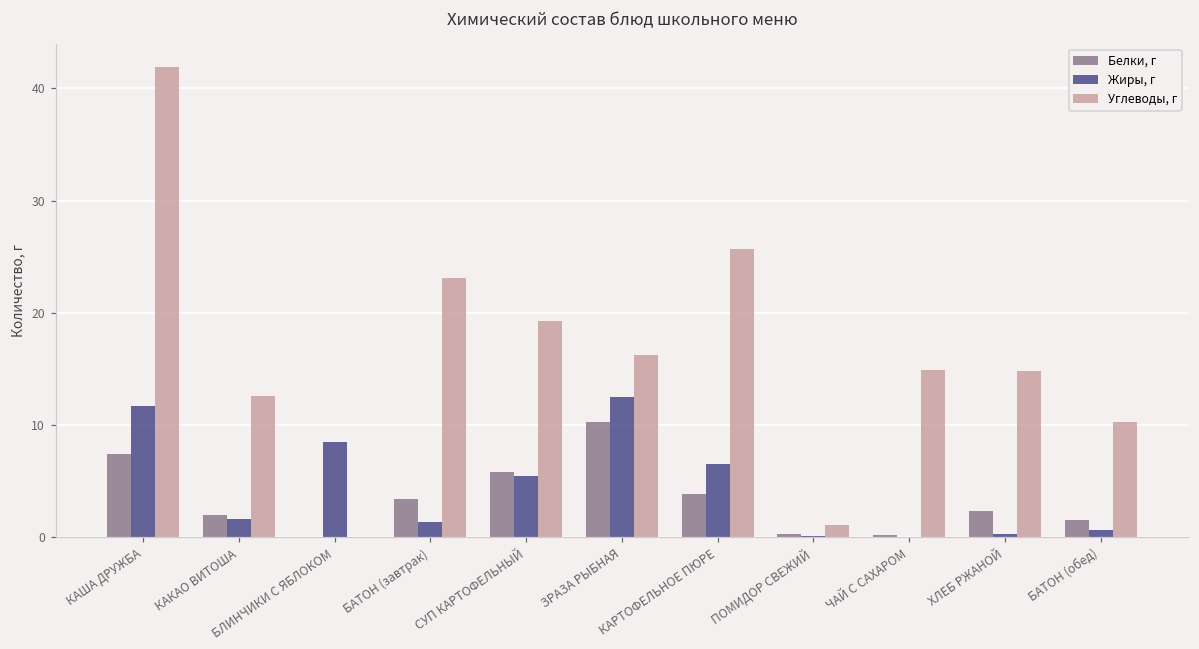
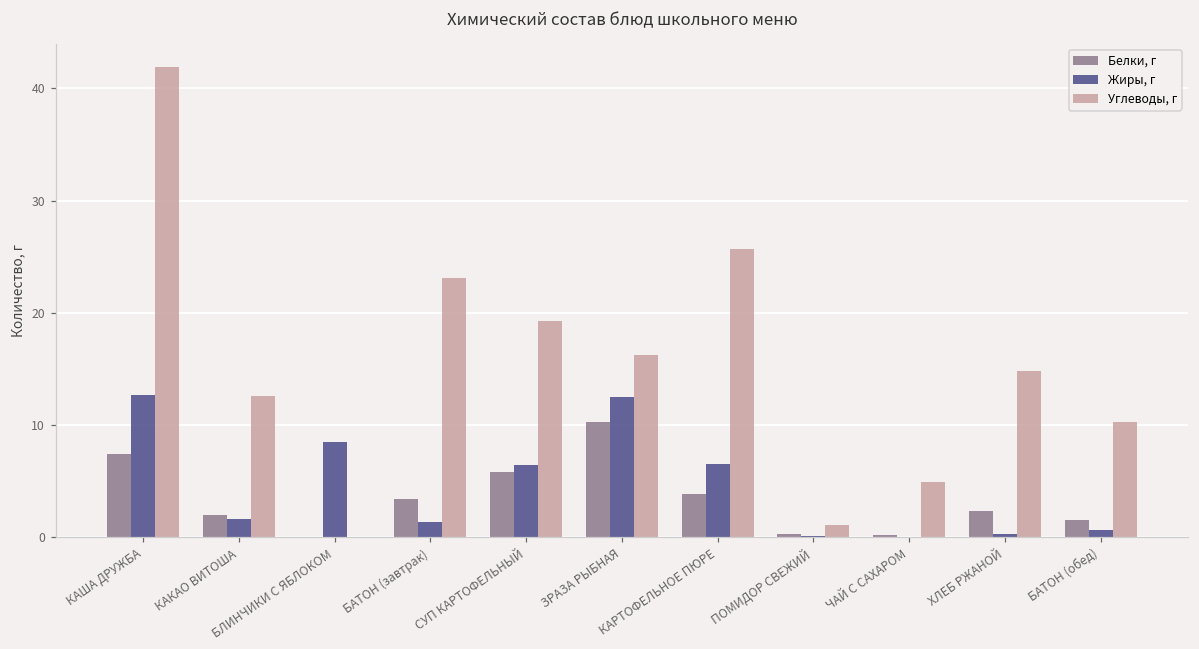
Жиры, г, КАША ДРУЖБА: 11.7 -> 12.7
Жиры, г, СУП КАРТОФЕЛЬНЫЙ: 5.4 -> 6.4
Углеводы, г, ЧАЙ С САХАРОМ: 14.9 -> 4.9
